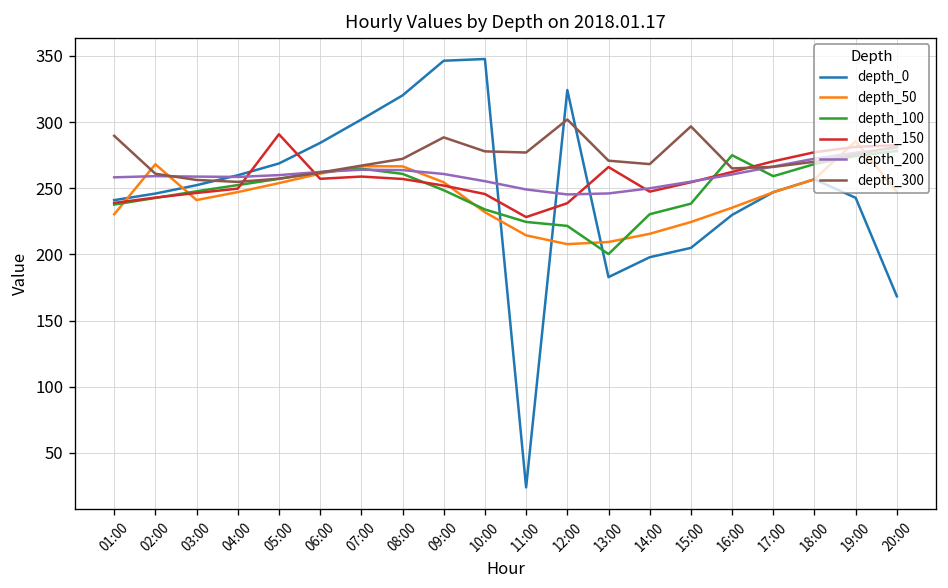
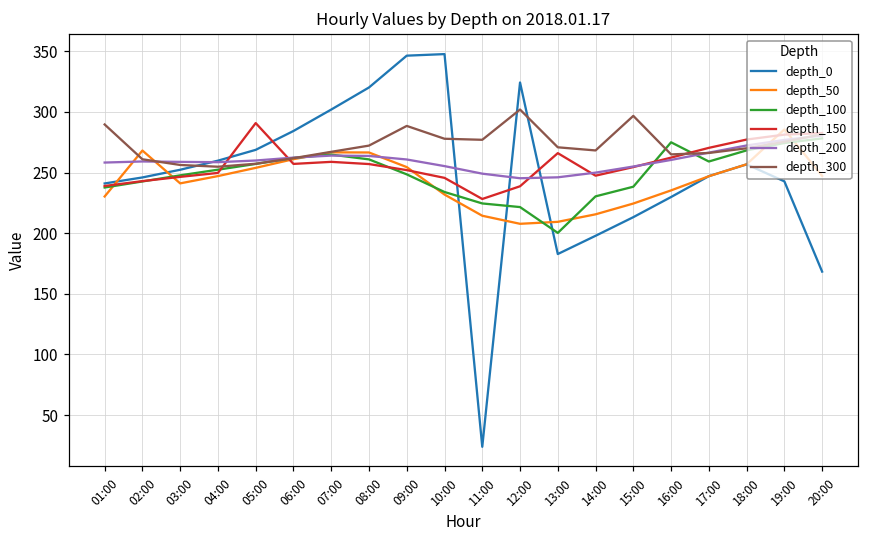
depth_0, 15:00: 205 -> 213
